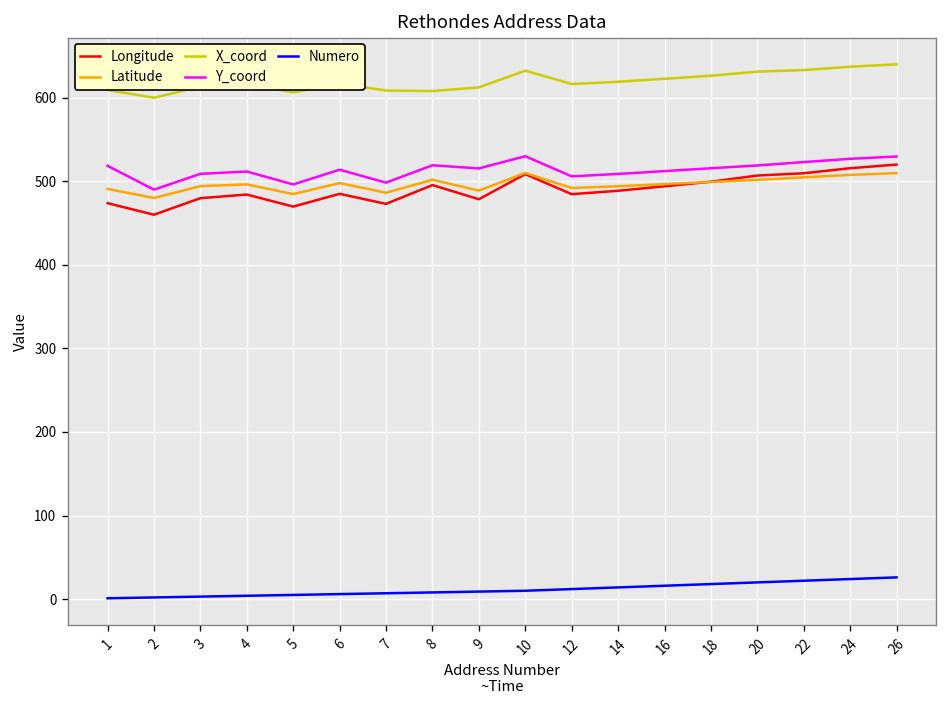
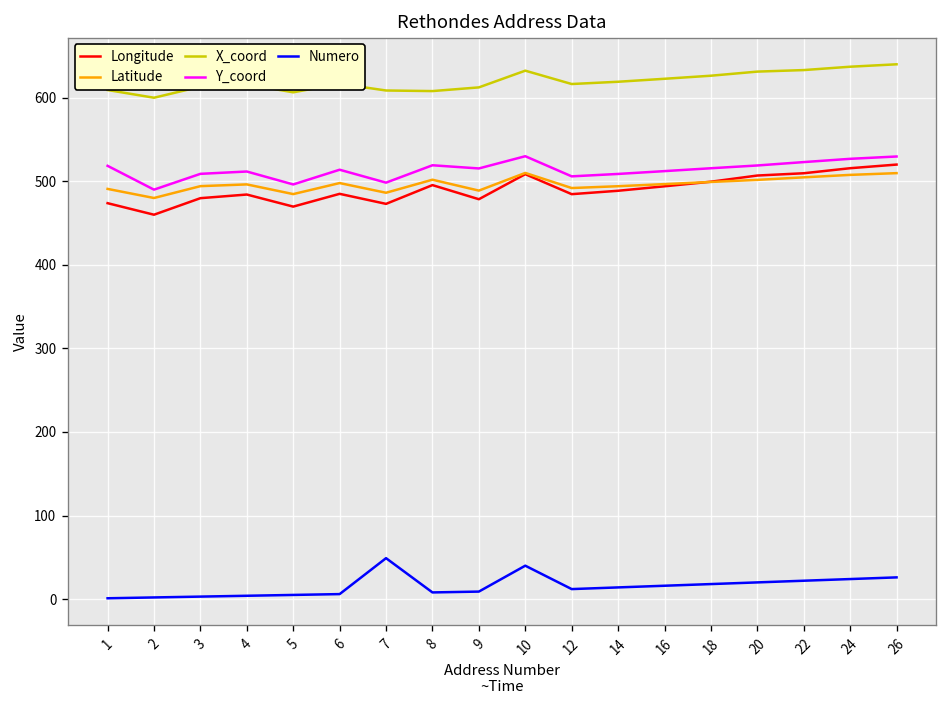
Numero, 7: 10 -> 50
Numero, 10: 10 -> 40
